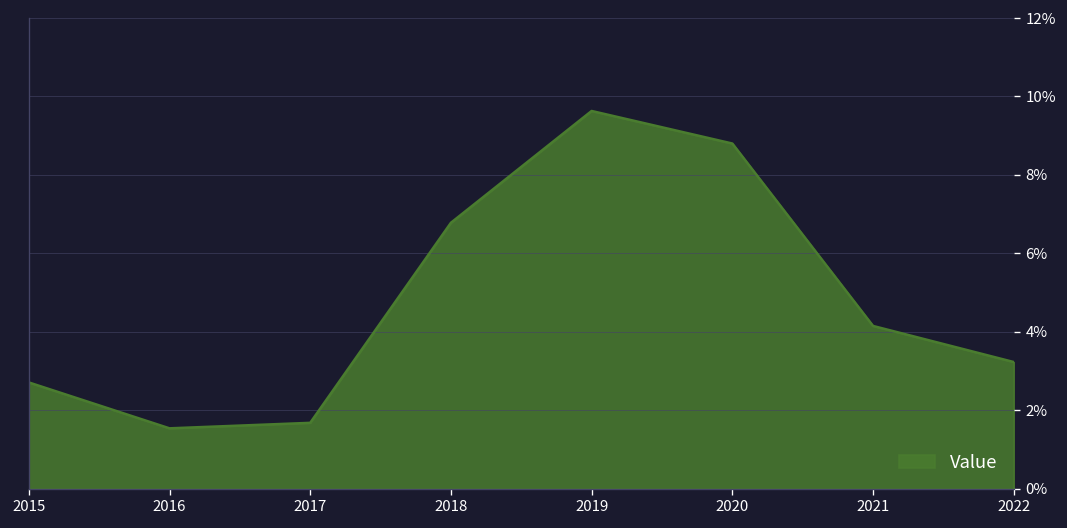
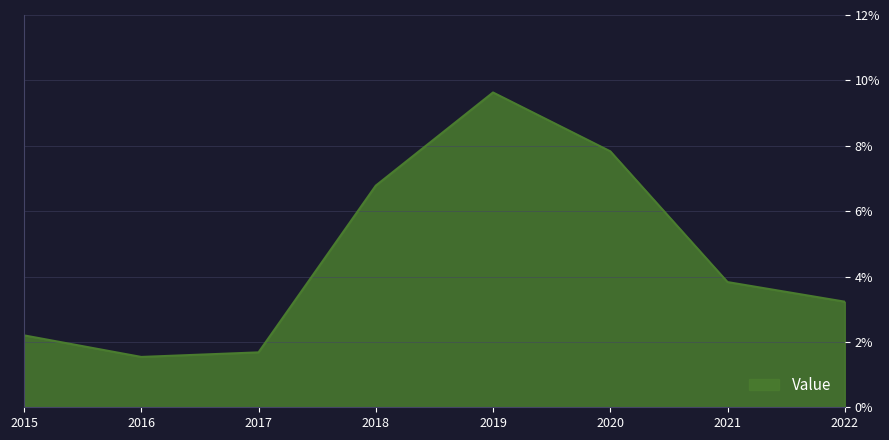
2015: 2.7% -> 2.2%
2020: 8.8% -> 7.8%
2021: 4.2% -> 3.8%
